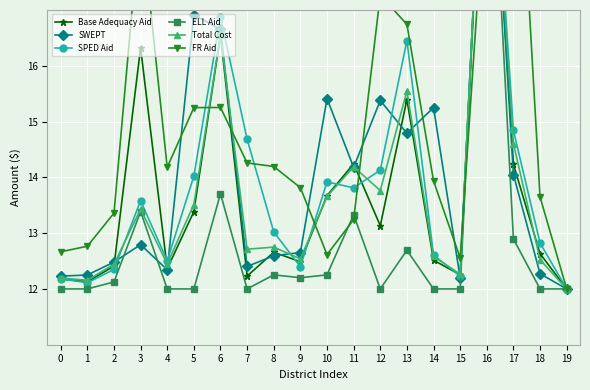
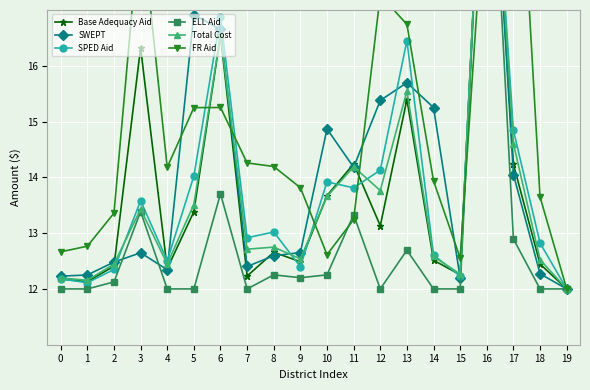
SWEPT, 3: 12.8 -> 12.6
SPED Aid, 7: 14.7 -> 12.9
SWEPT, 10: 15.4 -> 14.9
SWEPT, 13: 14.8 -> 15.7
Base Adequacy Aid, 18: 12.6 -> 12.4
